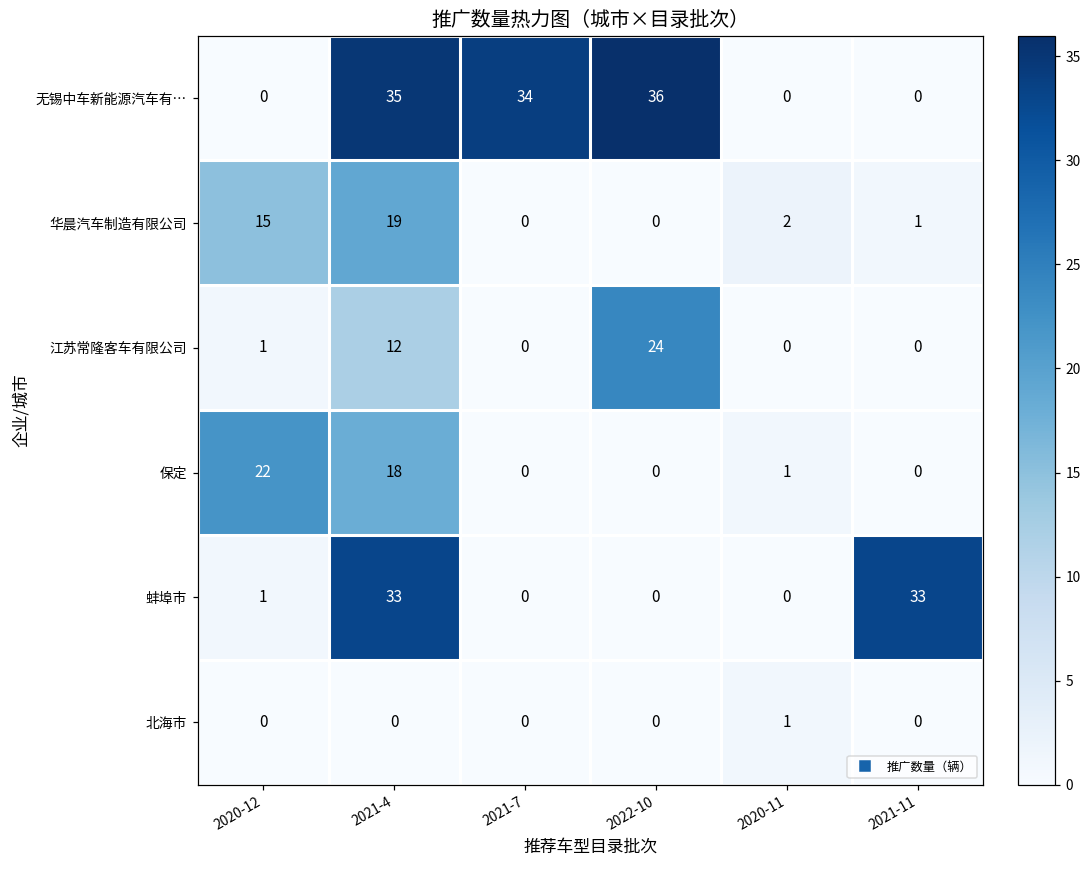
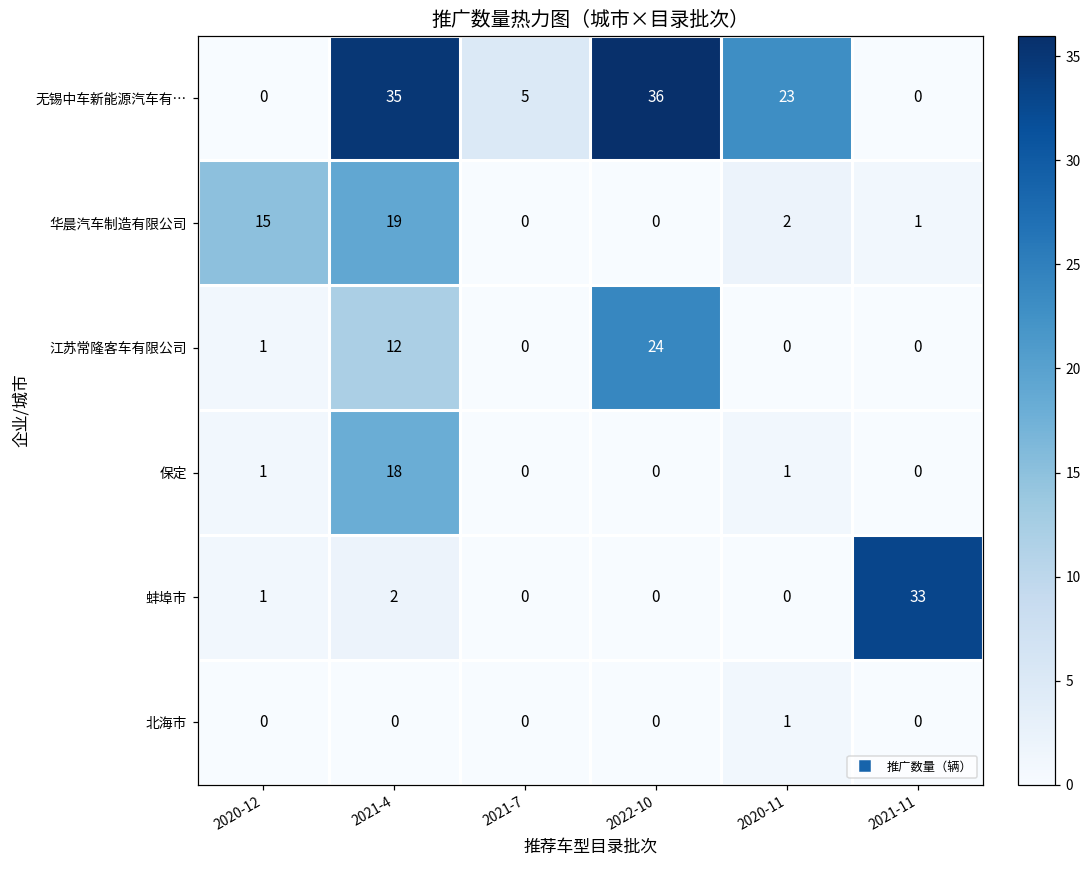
无锡中车新能源汽车有…, 2021-7: 34 -> 5
无锡中车新能源汽车有…, 2020-11: 0 -> 23
保定, 2020-12: 22 -> 1
蚌埠市, 2021-4: 33 -> 2
